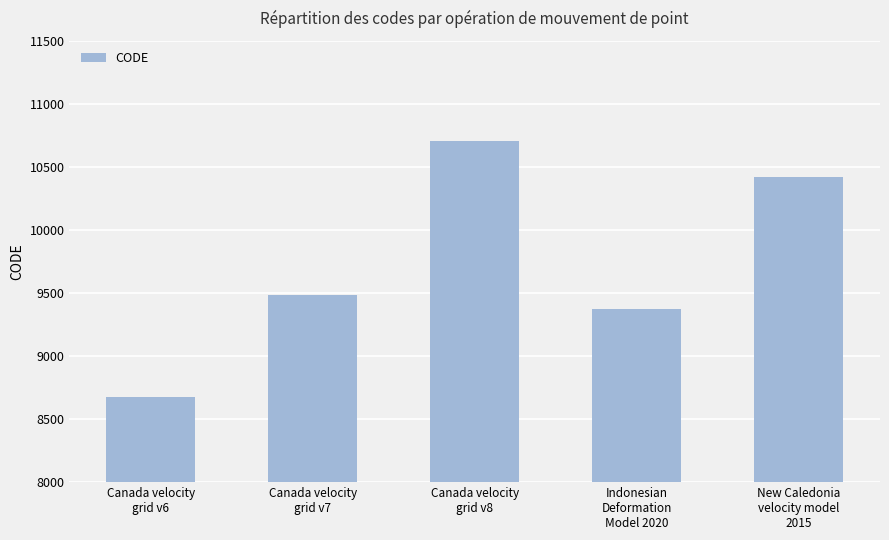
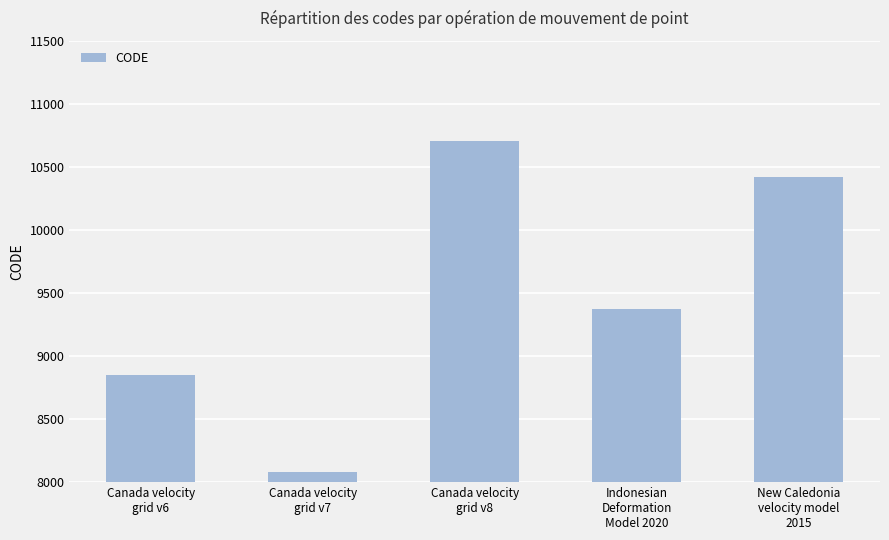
Canada velocity grid v6: 8680 -> 8850
Canada velocity grid v7: 9480 -> 8080
